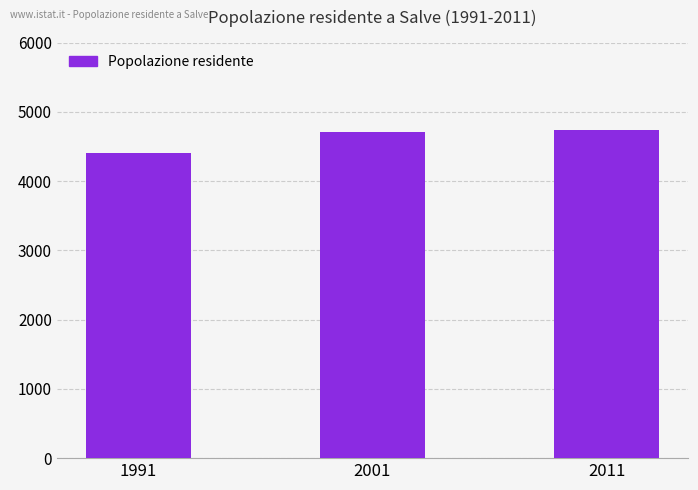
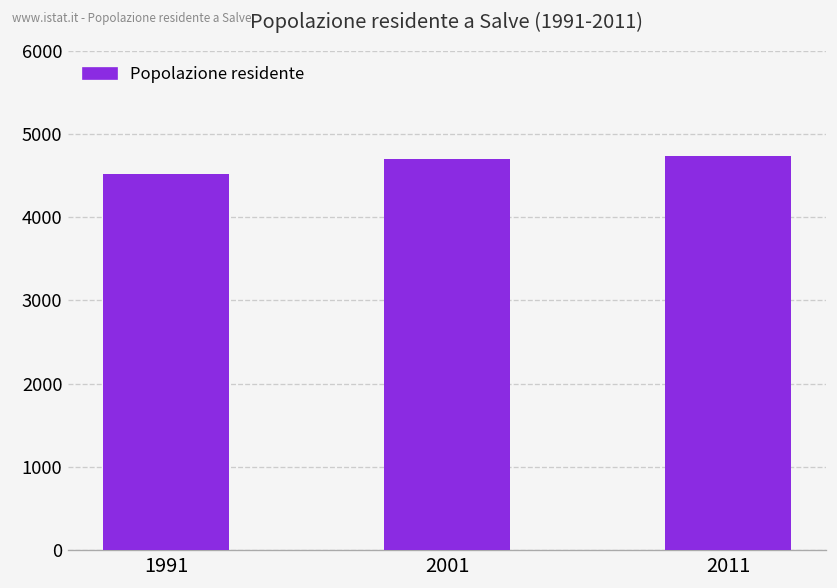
1991: 4400 -> 4500
